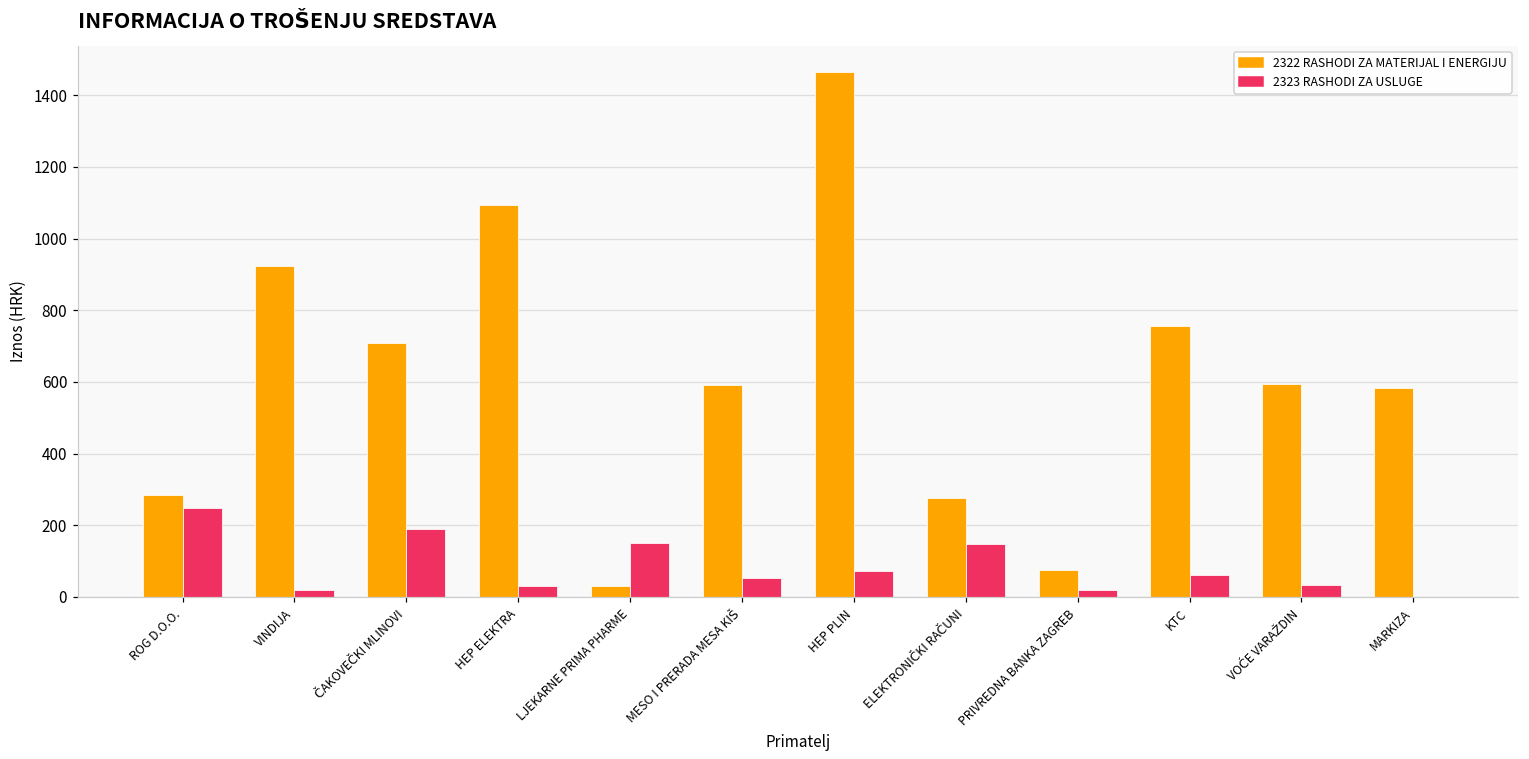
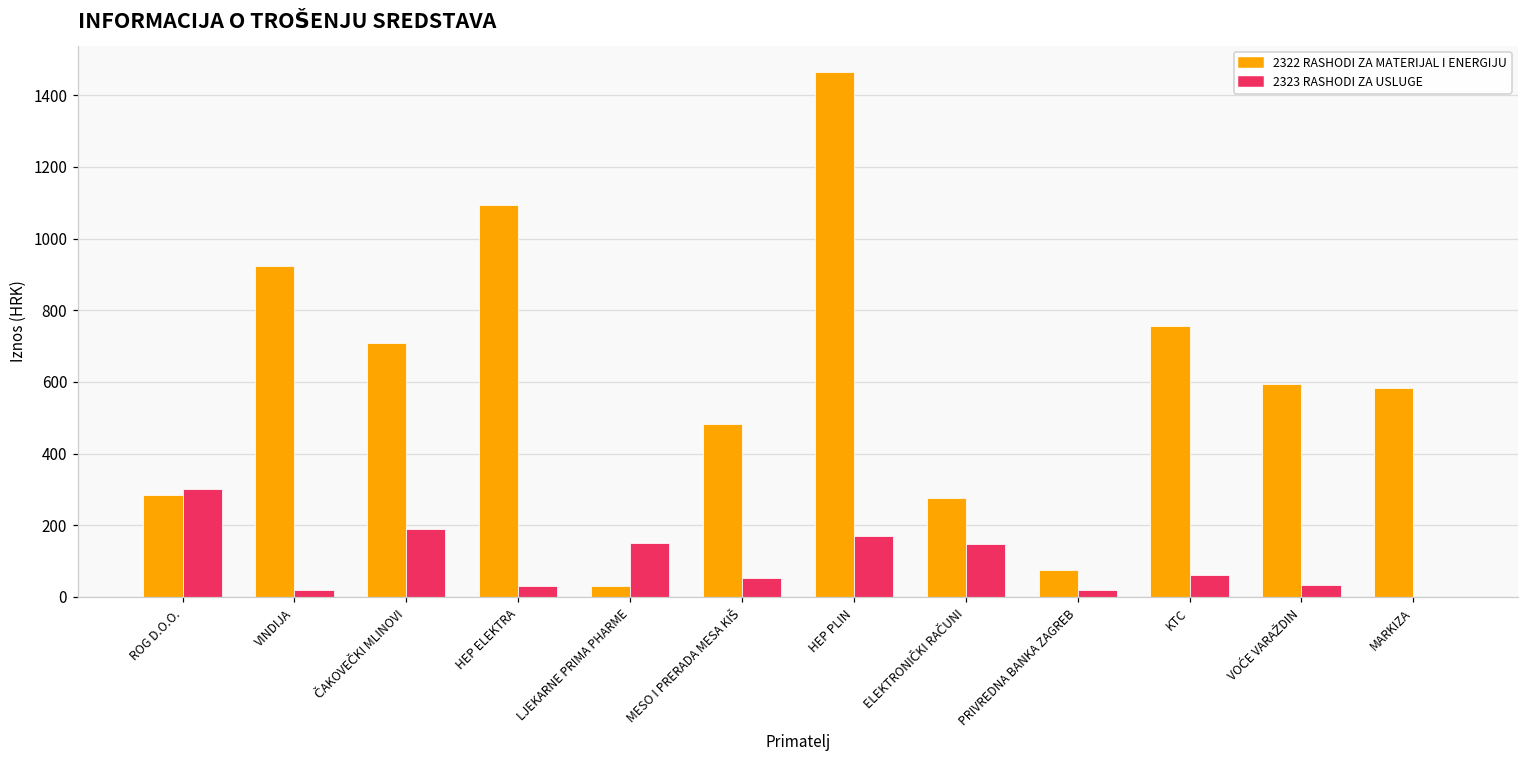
2323 RASHODI ZA USLUGE, ROG D.O.O.: 250 -> 300
2322 RASHODI ZA MATERIJAL I ENERGIJU, MESO I PRERADA MESA KIŠ: 590 -> 480
2323 RASHODI ZA USLUGE, HEP PLIN: 70 -> 170
